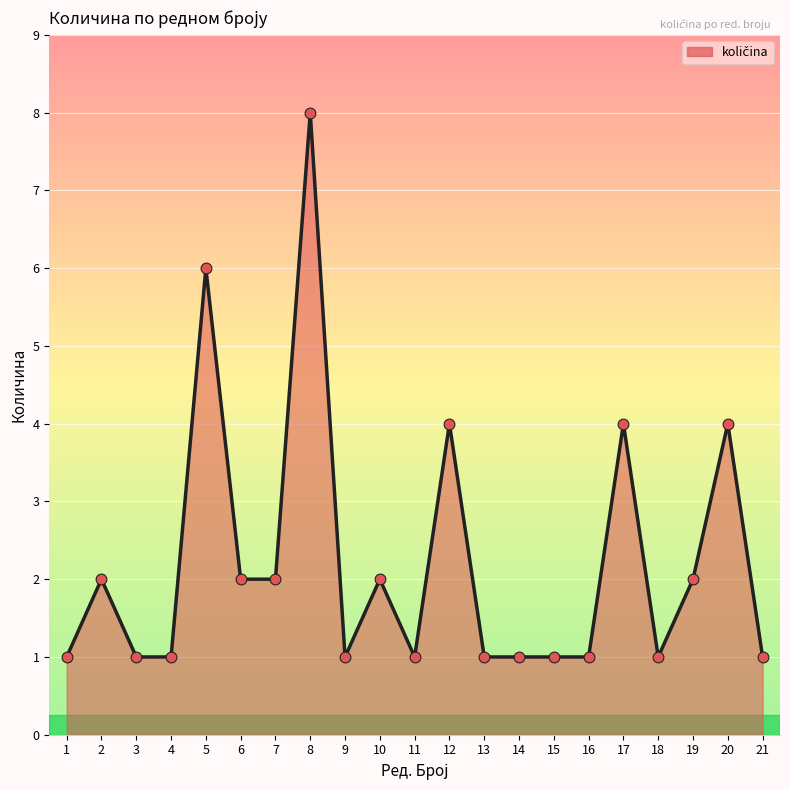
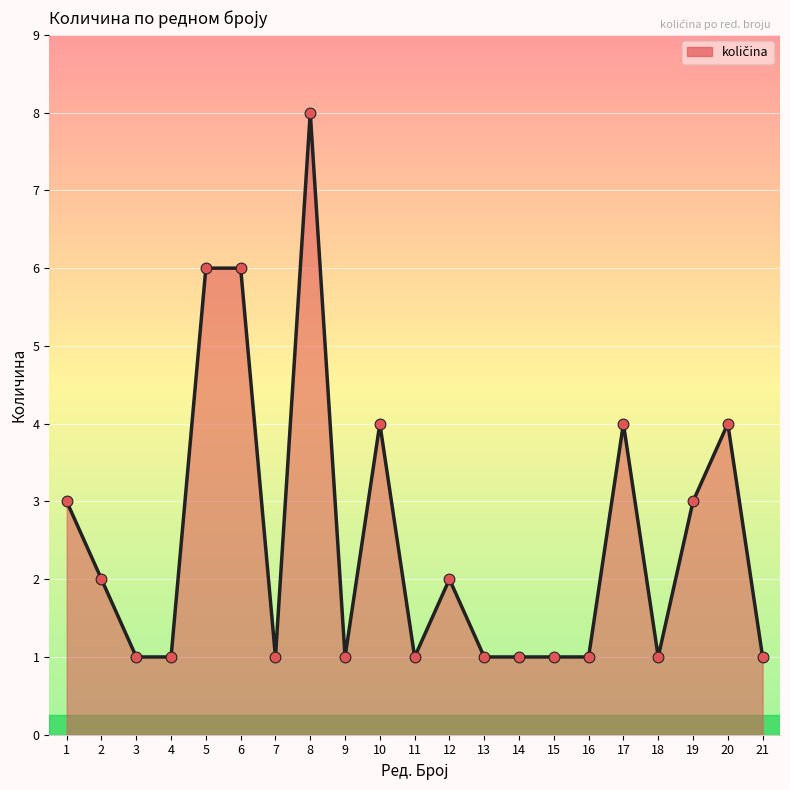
1: 1 -> 3
6: 2 -> 6
7: 2 -> 1
10: 2 -> 4
12: 4 -> 2
19: 2 -> 3
